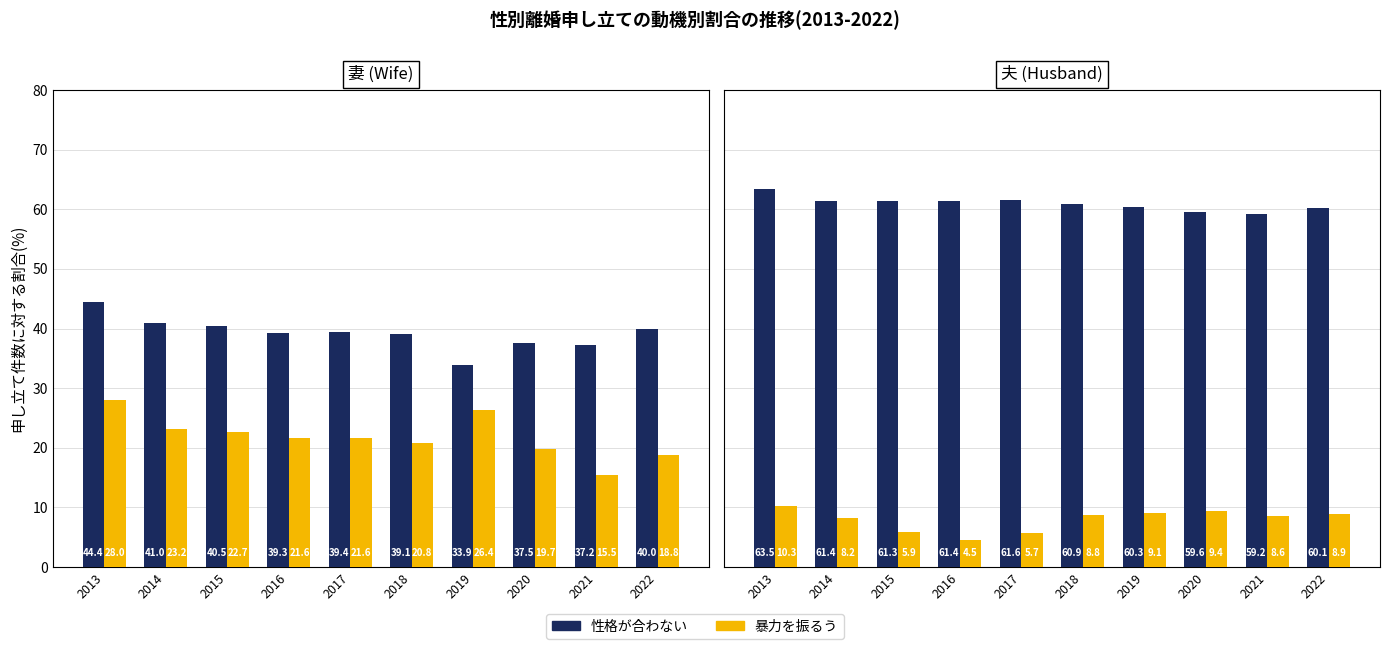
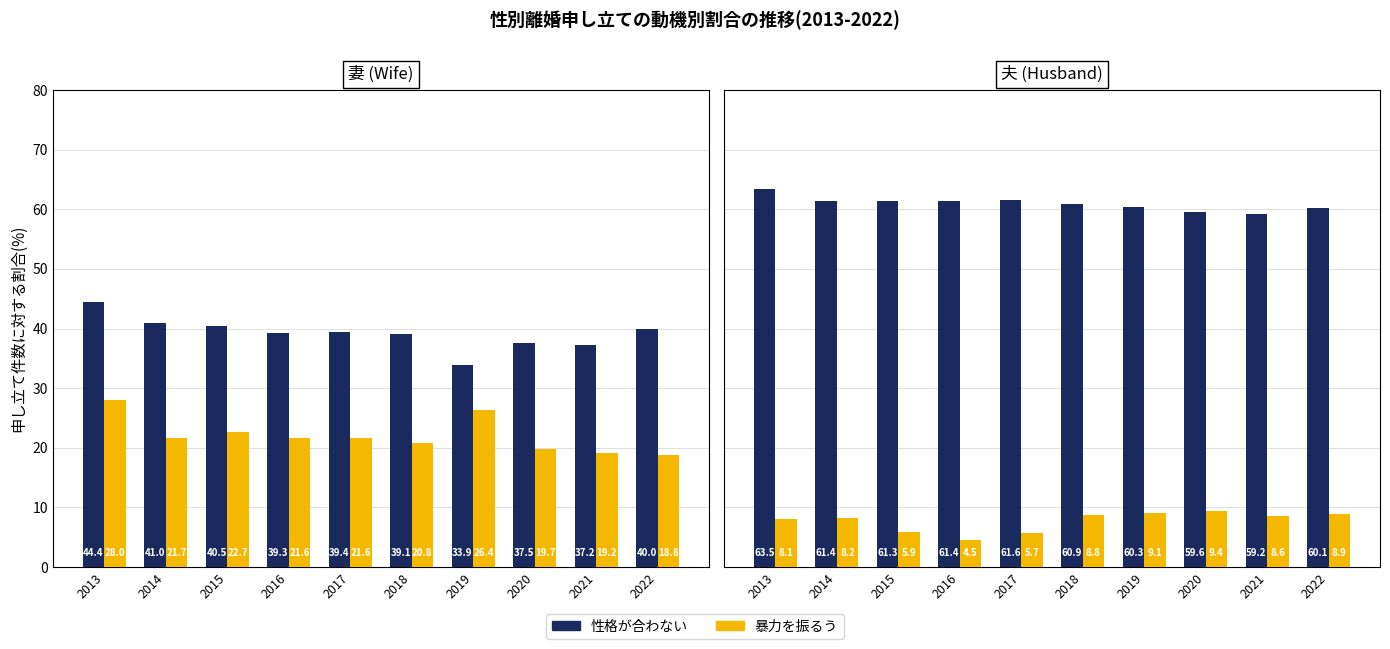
妻 (Wife), 暴力を振るう, 2014: 23.2 -> 21.7
妻 (Wife), 暴力を振るう, 2021: 15.5 -> 19.2
夫 (Husband), 暴力を振るう, 2013: 10.3 -> 8.1
